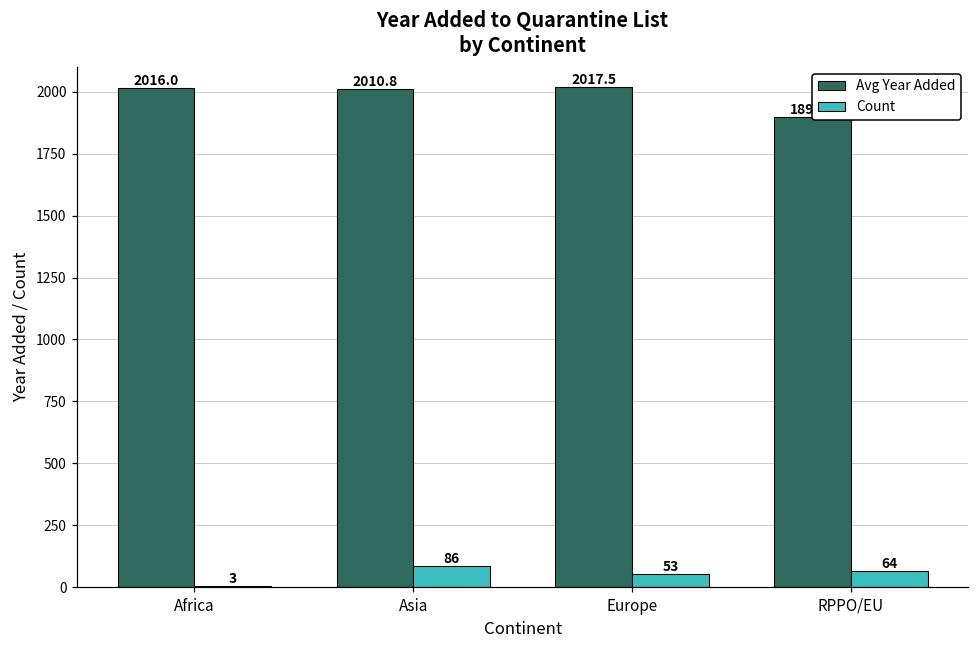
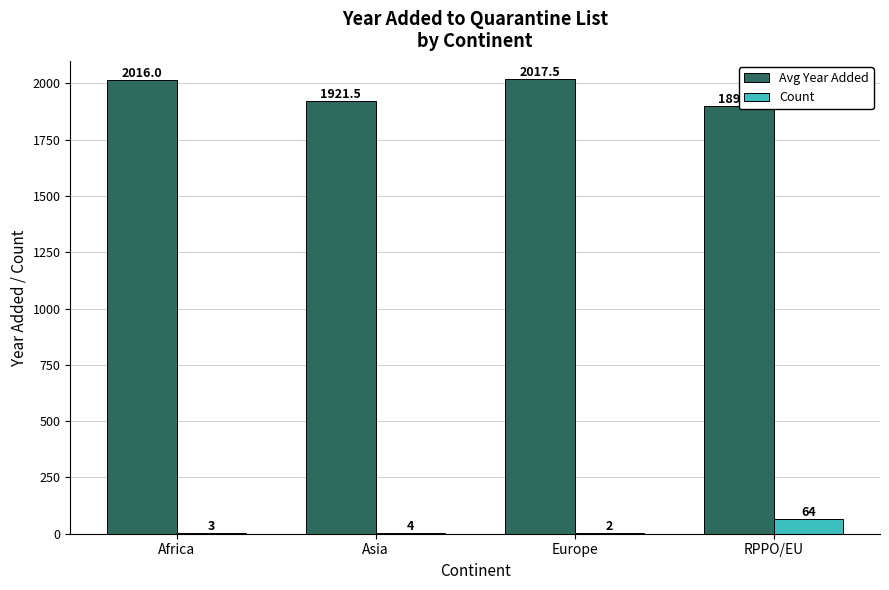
Avg Year Added, Asia: 2010.8 -> 1921.5
Count, Asia: 86 -> 4
Count, Europe: 53 -> 2
